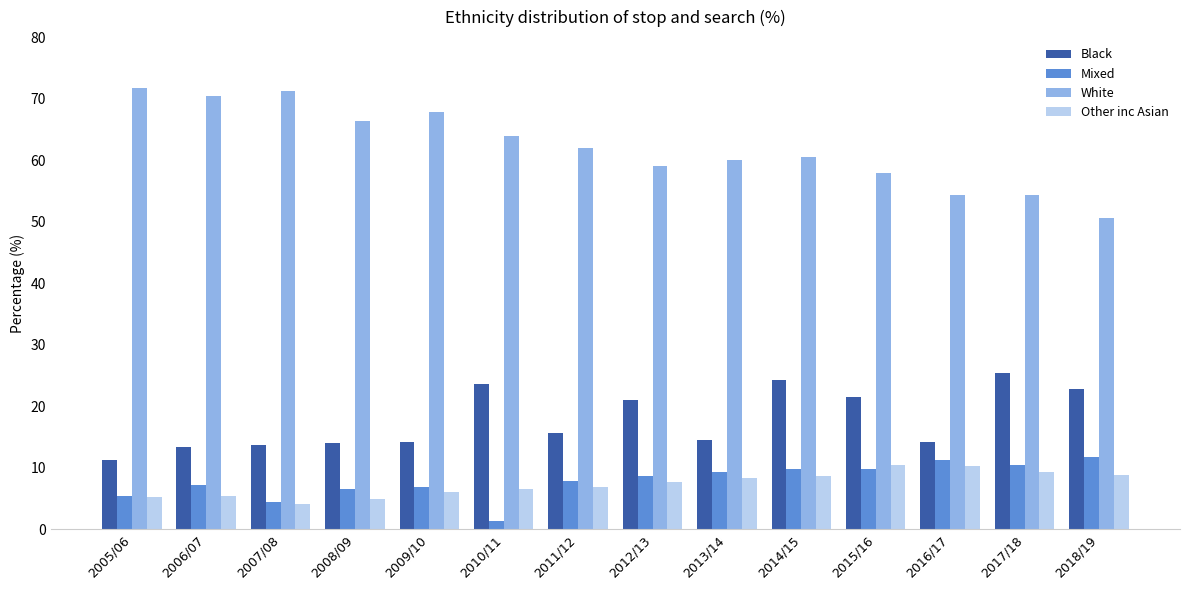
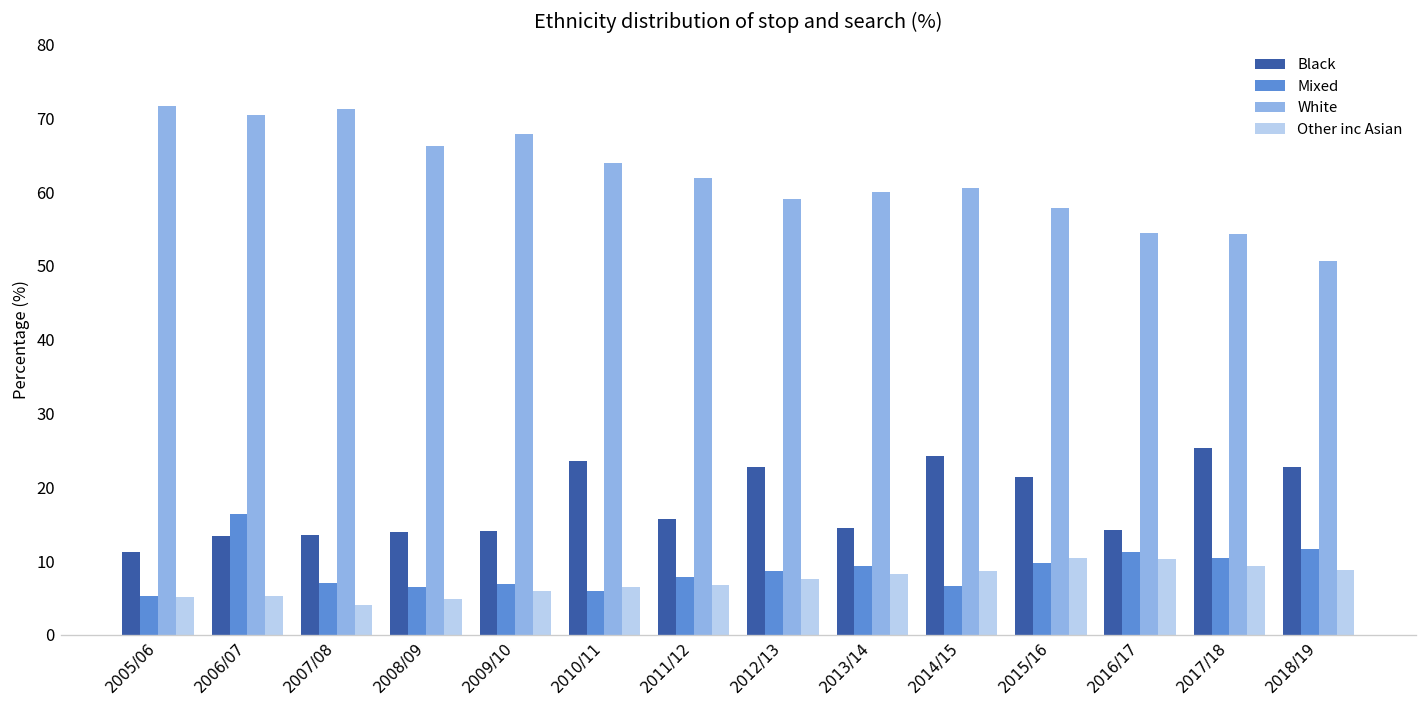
Mixed, 2006/07: 7 -> 16
Mixed, 2007/08: 4 -> 7
Mixed, 2010/11: 1 -> 6
Black, 2012/13: 21 -> 23
Mixed, 2014/15: 10 -> 7
